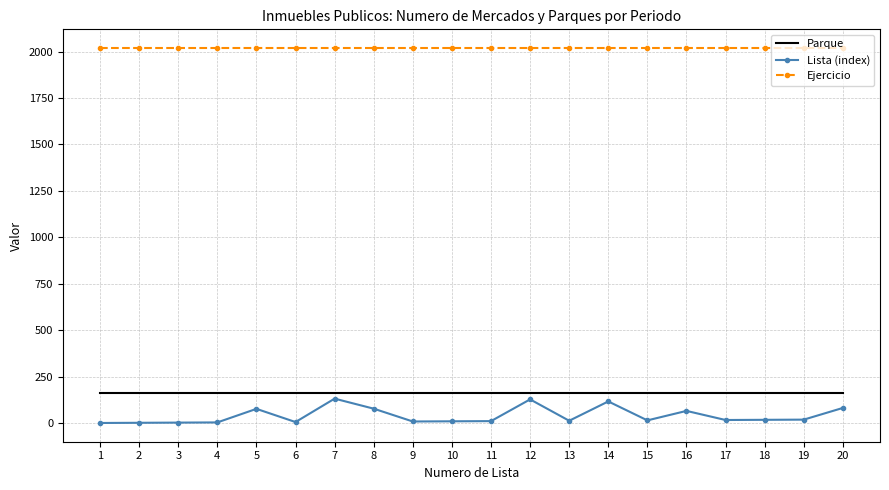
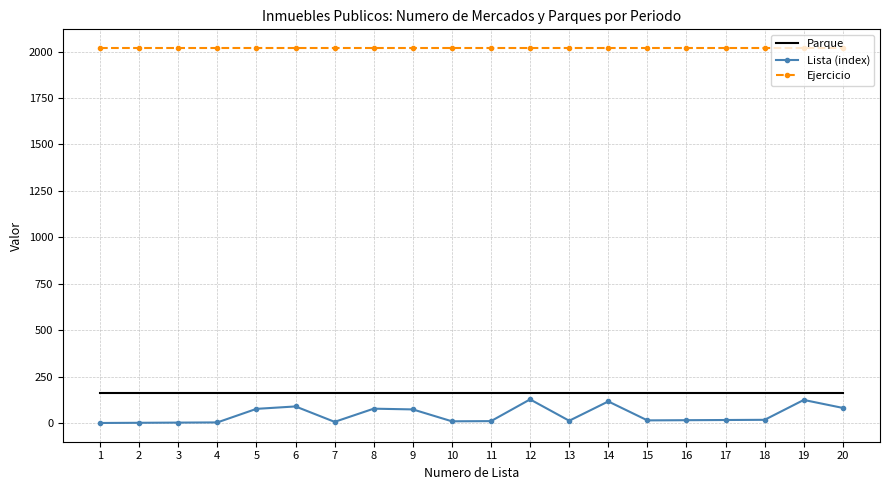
Lista (index), 6: 10 -> 90
Lista (index), 7: 130 -> 10
Lista (index), 9: 10 -> 70
Lista (index), 16: 70 -> 20
Lista (index), 19: 20 -> 130
